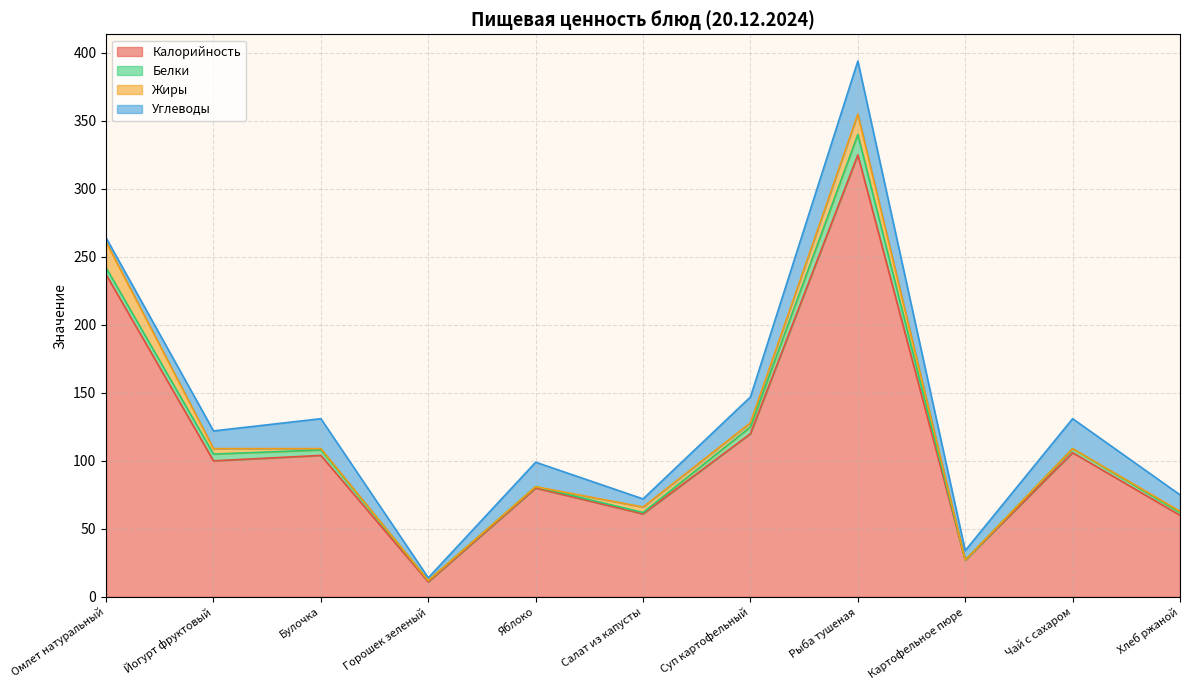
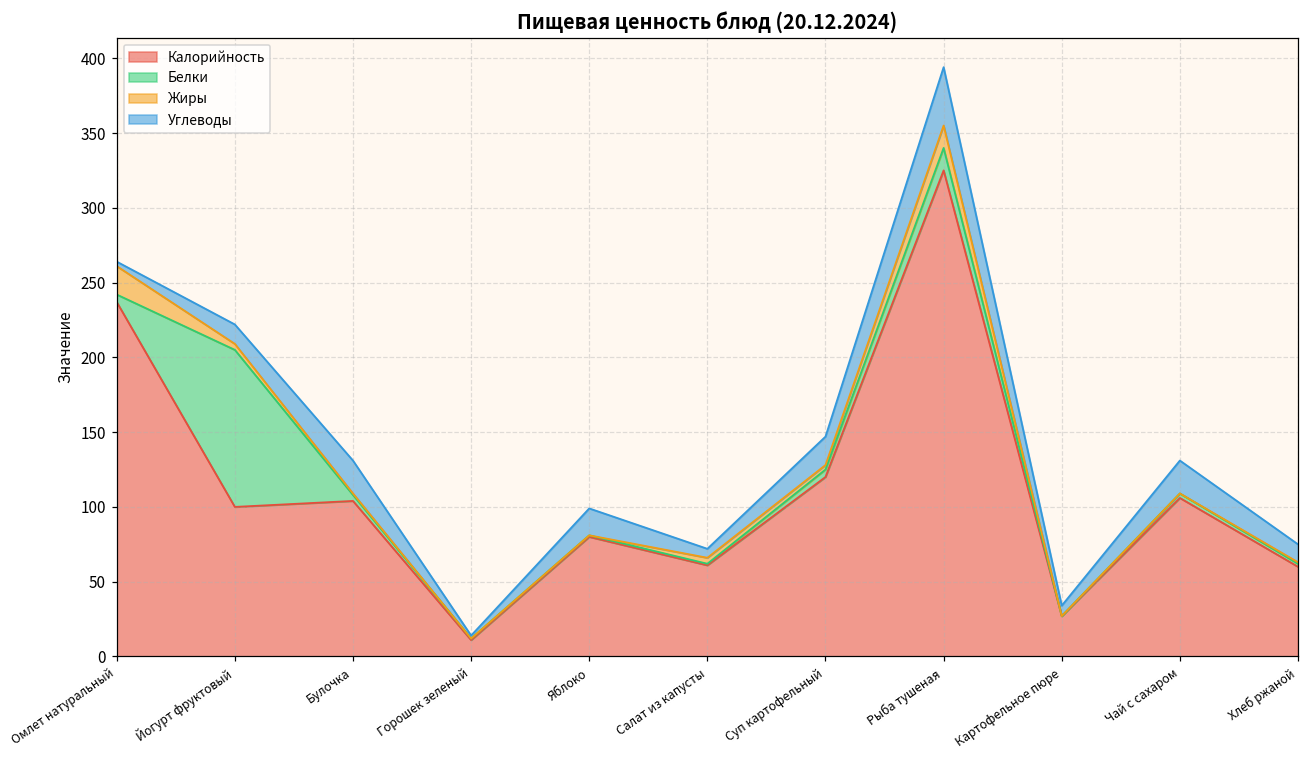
Белки, Йогурт фруктовый: 5 -> 105
